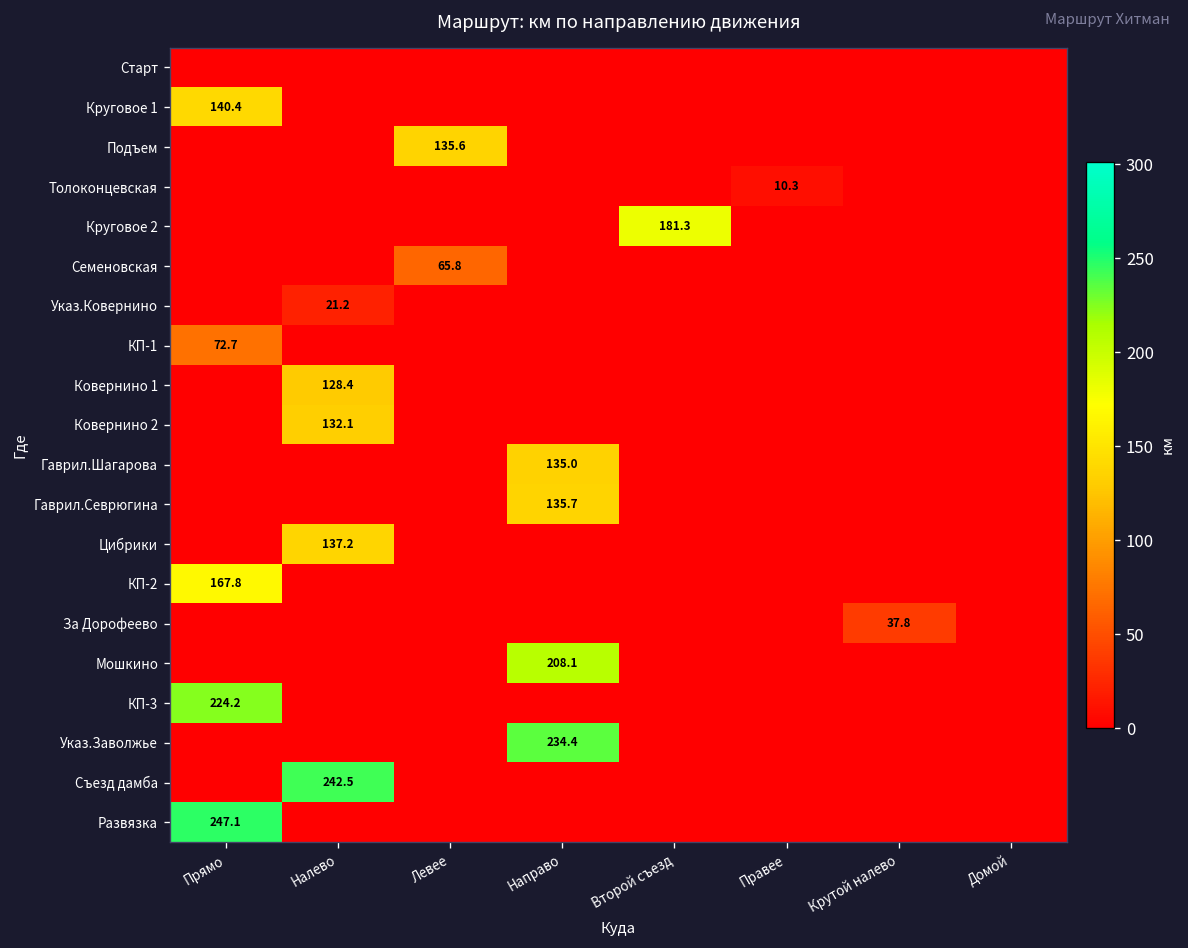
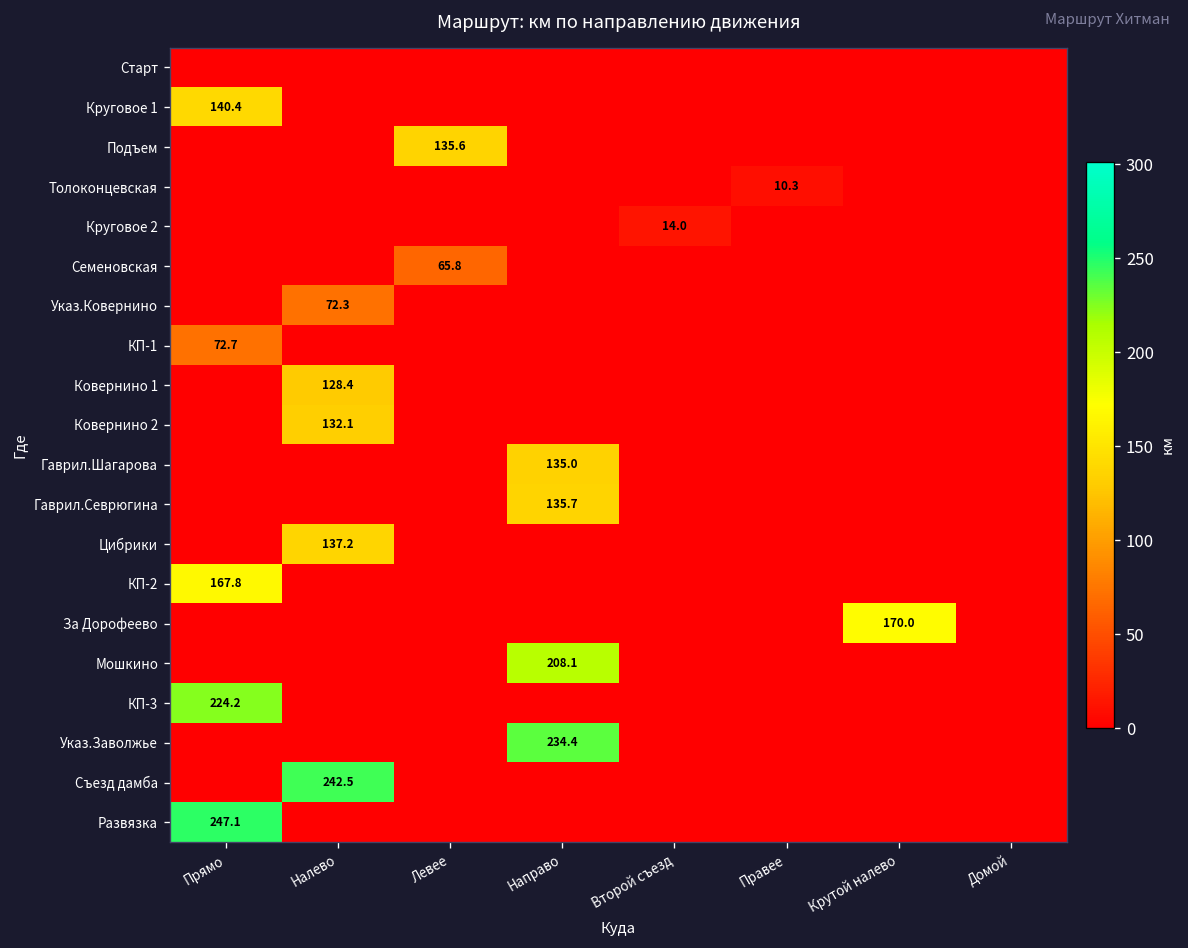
Круговое 2, Второй съезд: 181.3 -> 14.0
Указ.Ковернино, Налево: 21.2 -> 72.3
За Дорофеево, Крутой налево: 37.8 -> 170.0
